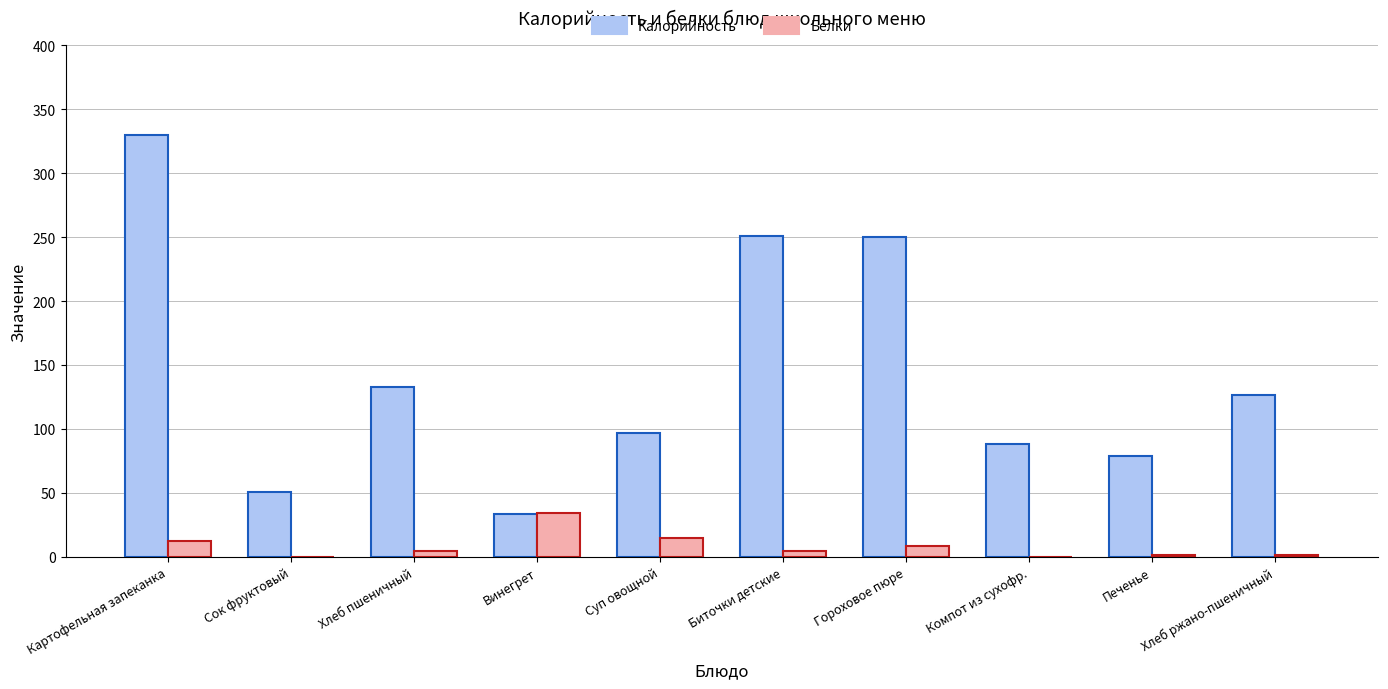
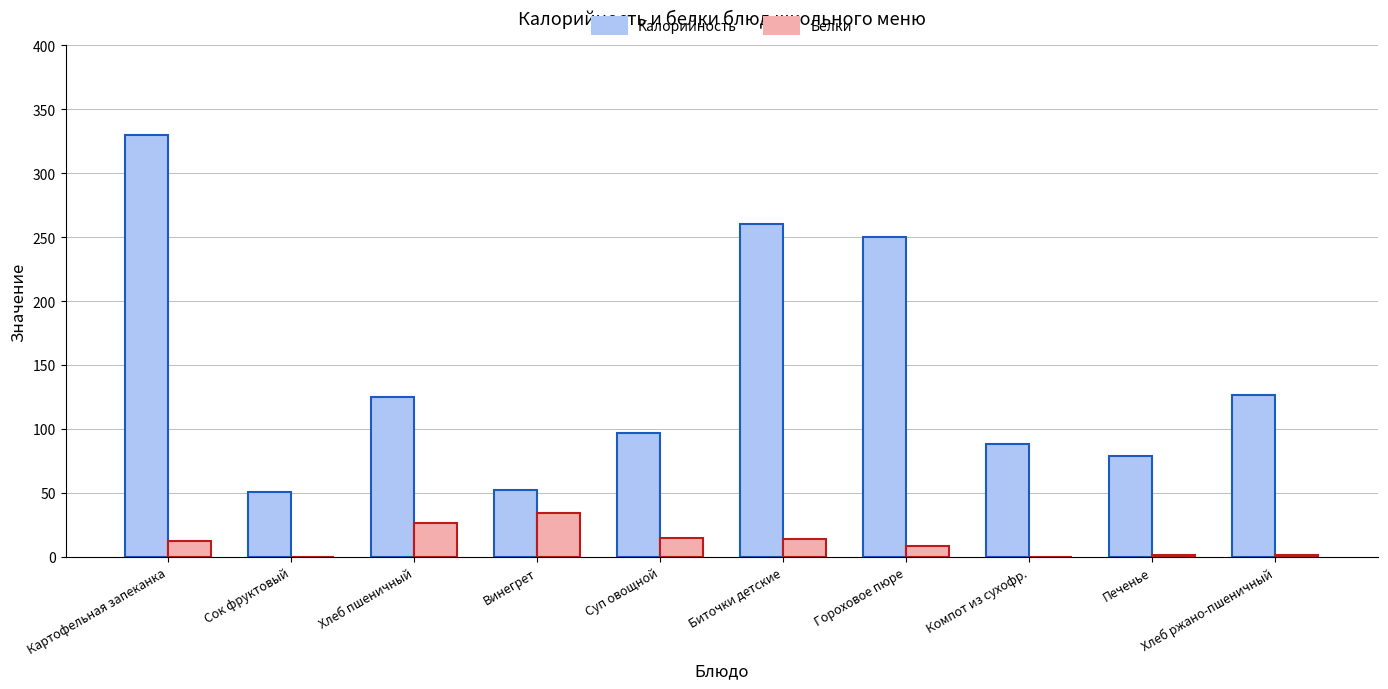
Калорийность, Хлеб пшеничный: 133 -> 125
Белки, Хлеб пшеничный: 5 -> 27
Калорийность, Винегрет: 34 -> 53
Калорийность, Биточки детские: 251 -> 260
Белки, Биточки детские: 5 -> 14
